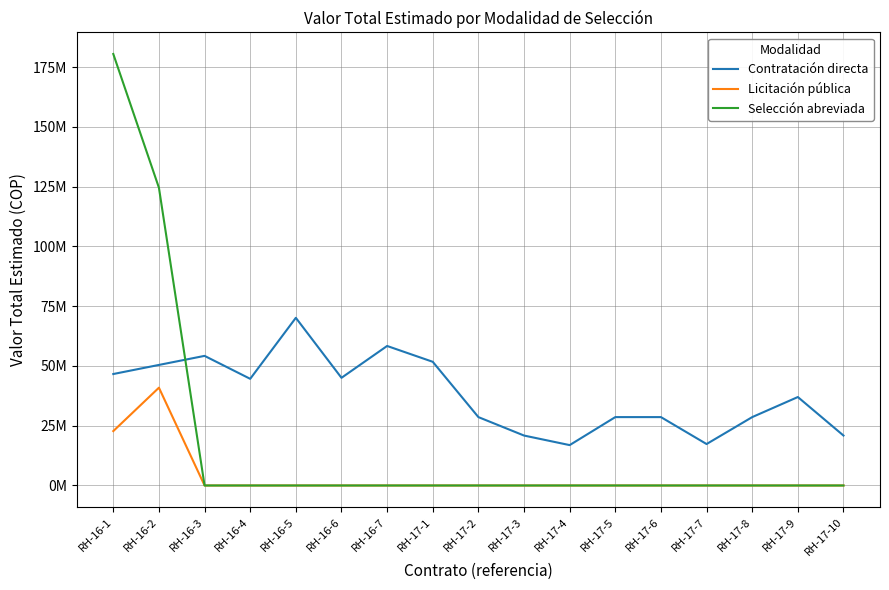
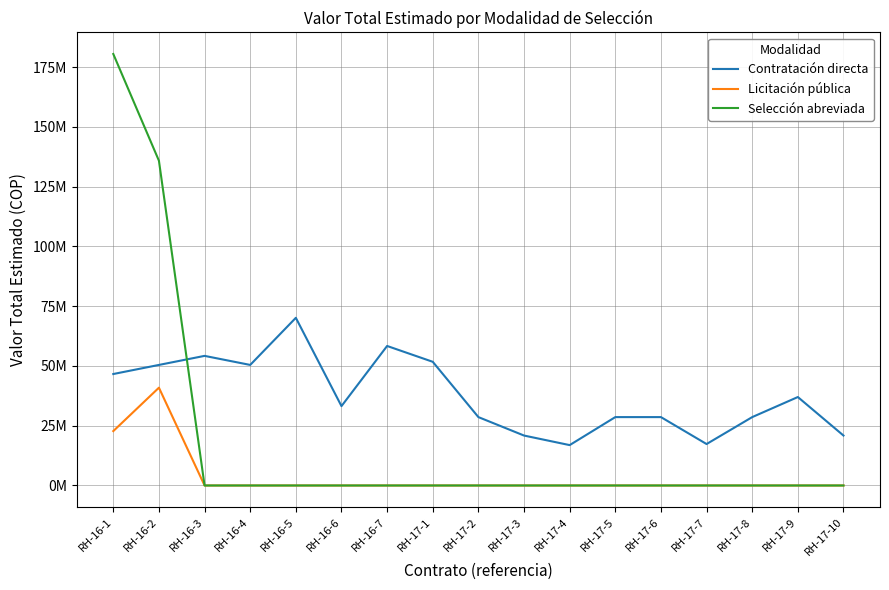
Selección abreviada, RH-16-2: 125000000 -> 136000000
Contratación directa, RH-16-4: 45000000 -> 50000000
Contratación directa, RH-16-6: 45000000 -> 33000000
